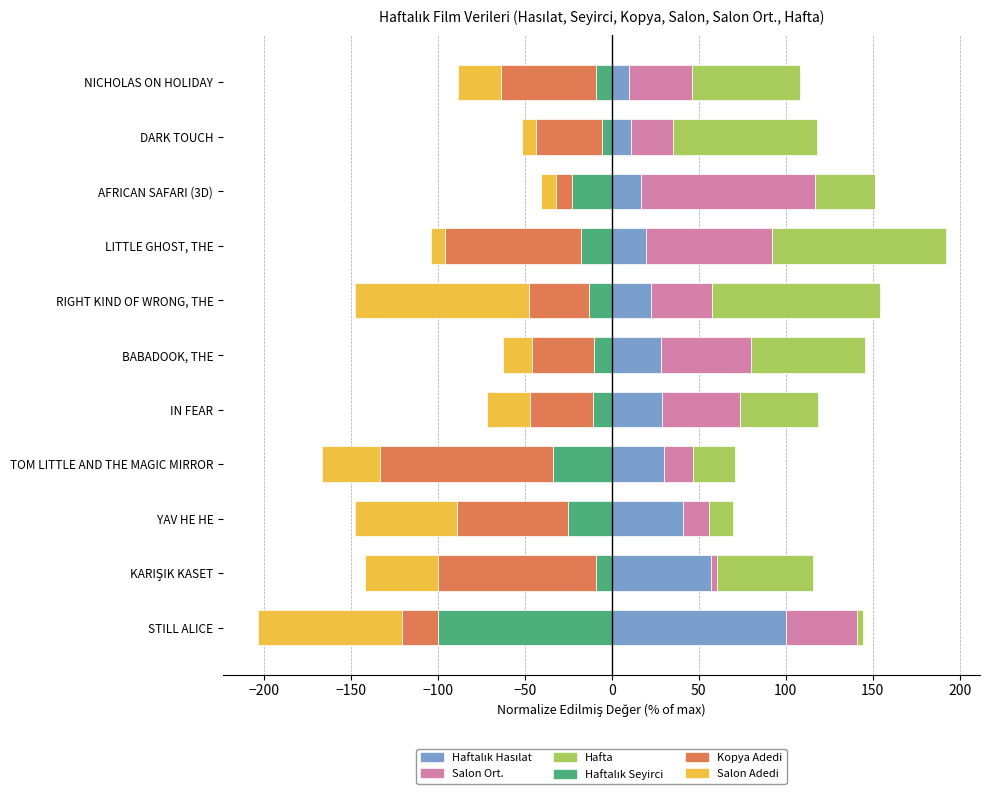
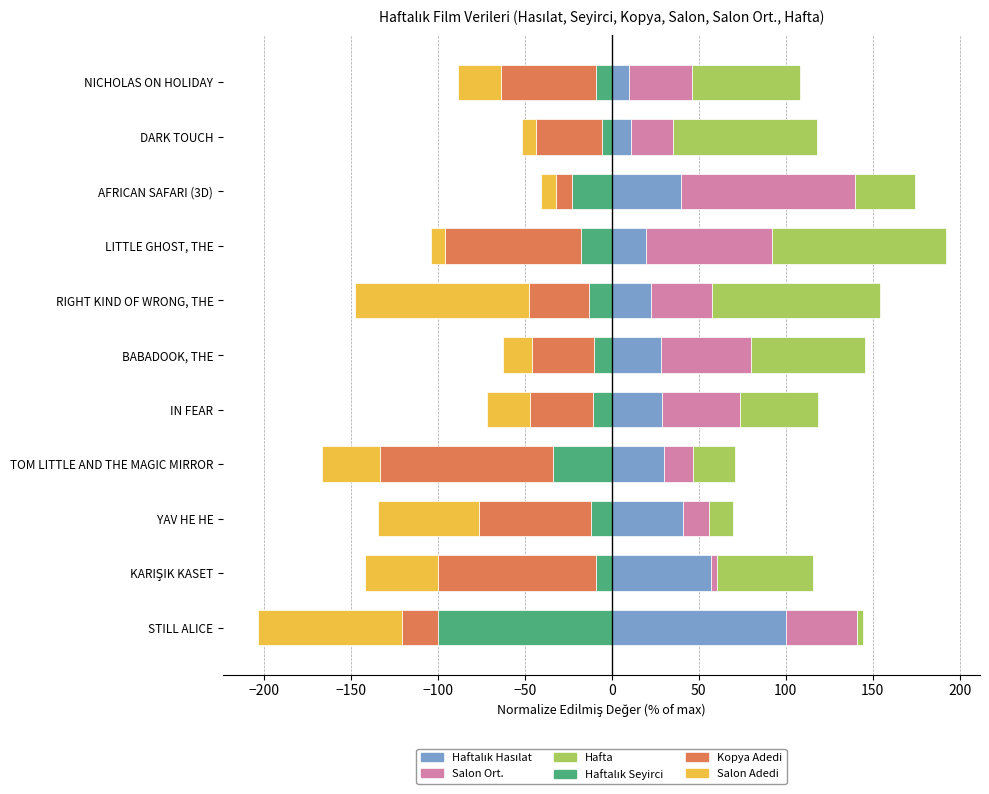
Haftalık Hasılat, AFRICAN SAFARI (3D): 17 -> 40
Haftalık Seyirci, YAV HE HE: -25 -> -12
